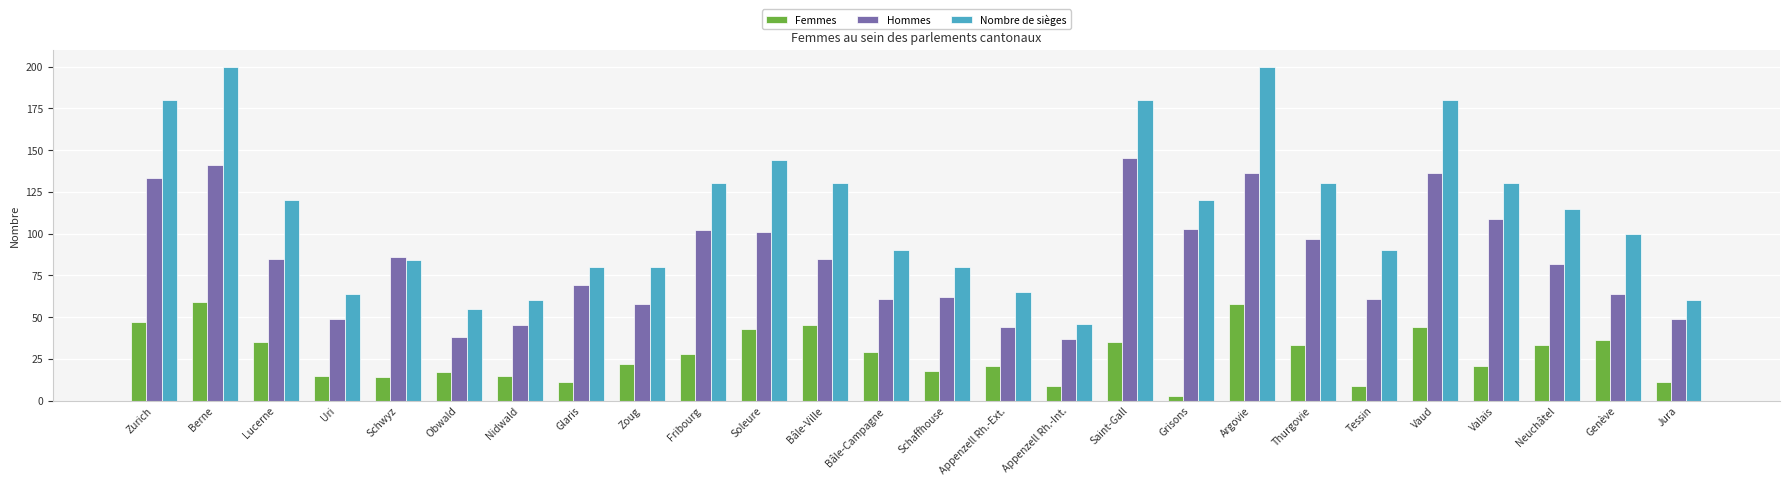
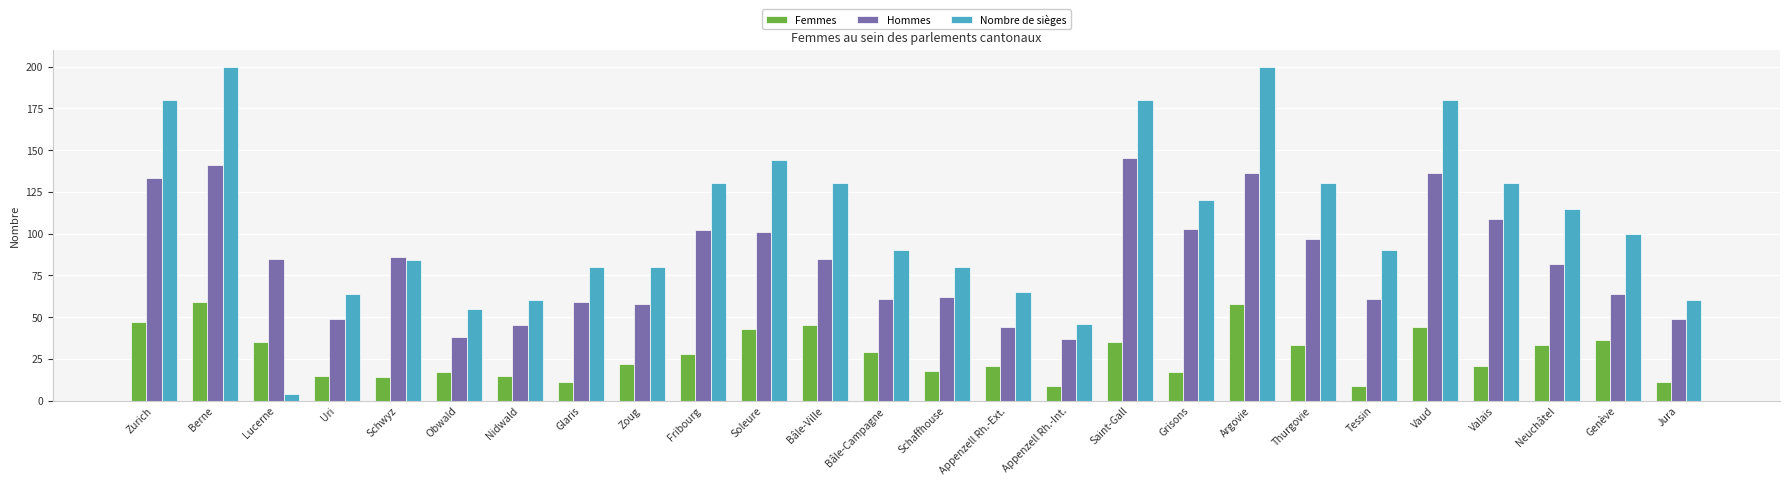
Nombre de sièges, Lucerne: 120 -> 4
Hommes, Glaris: 69 -> 59
Femmes, Grisons: 3 -> 17
